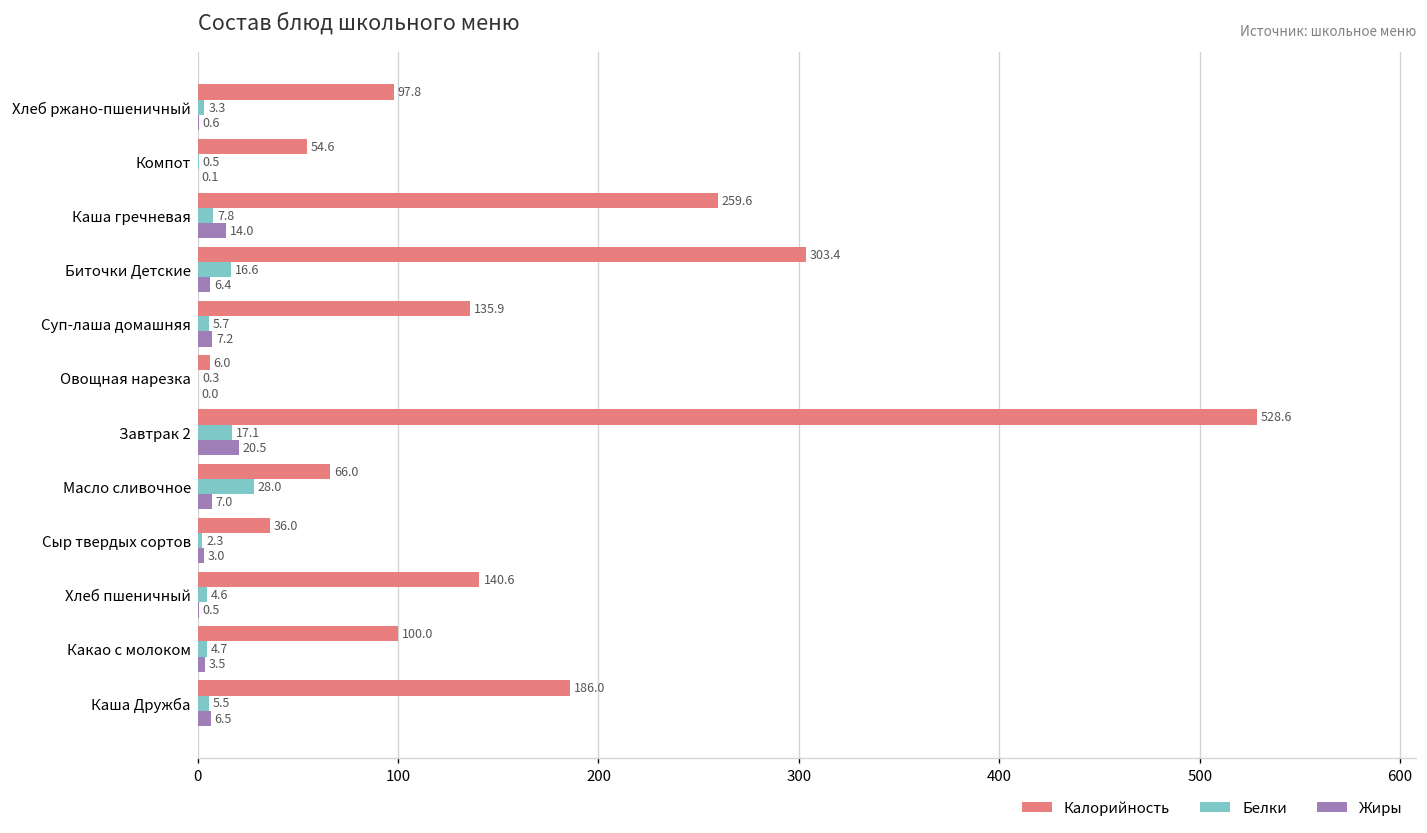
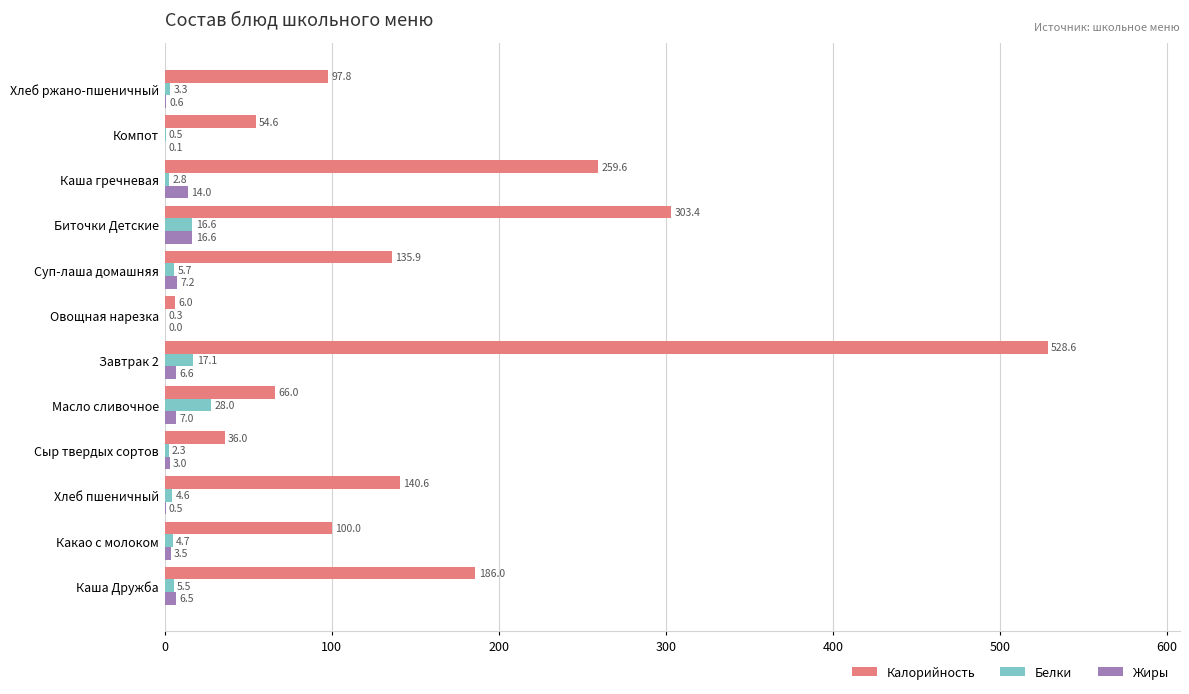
Белки, Каша гречневая: 7.8 -> 2.8
Жиры, Биточки Детские: 6.4 -> 16.6
Жиры, Завтрак 2: 20.5 -> 6.6
